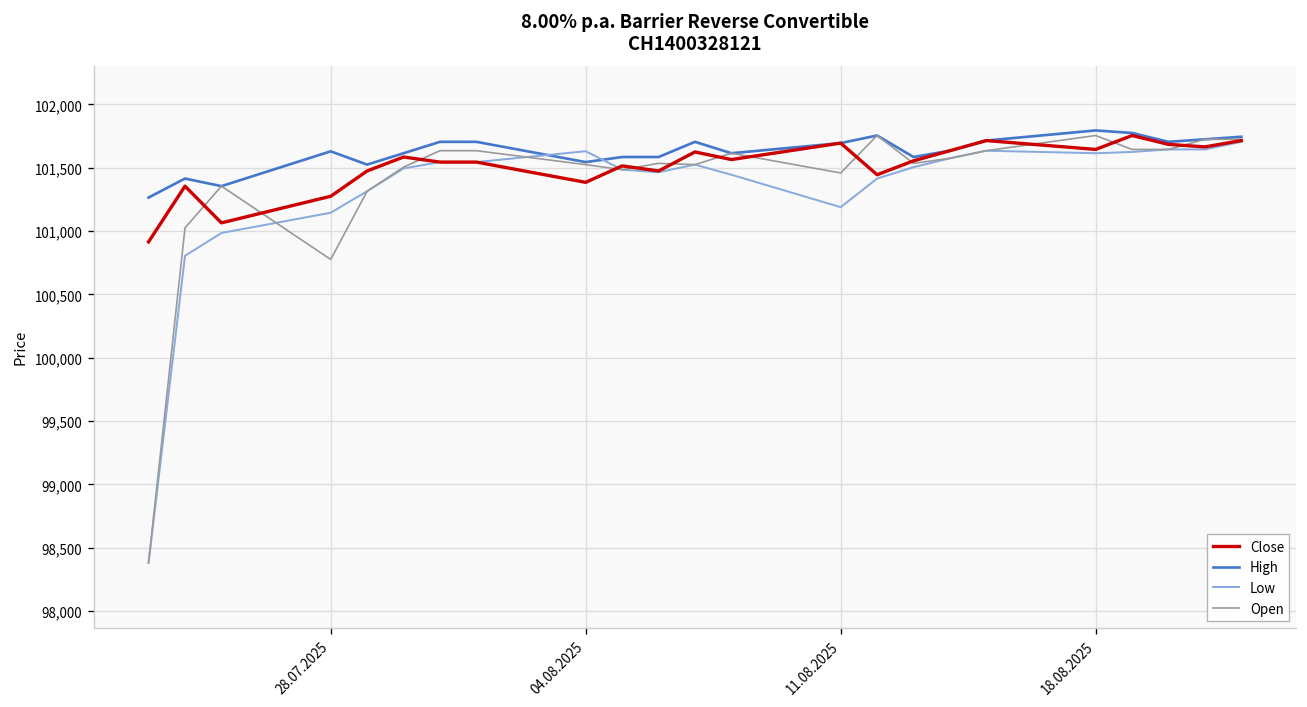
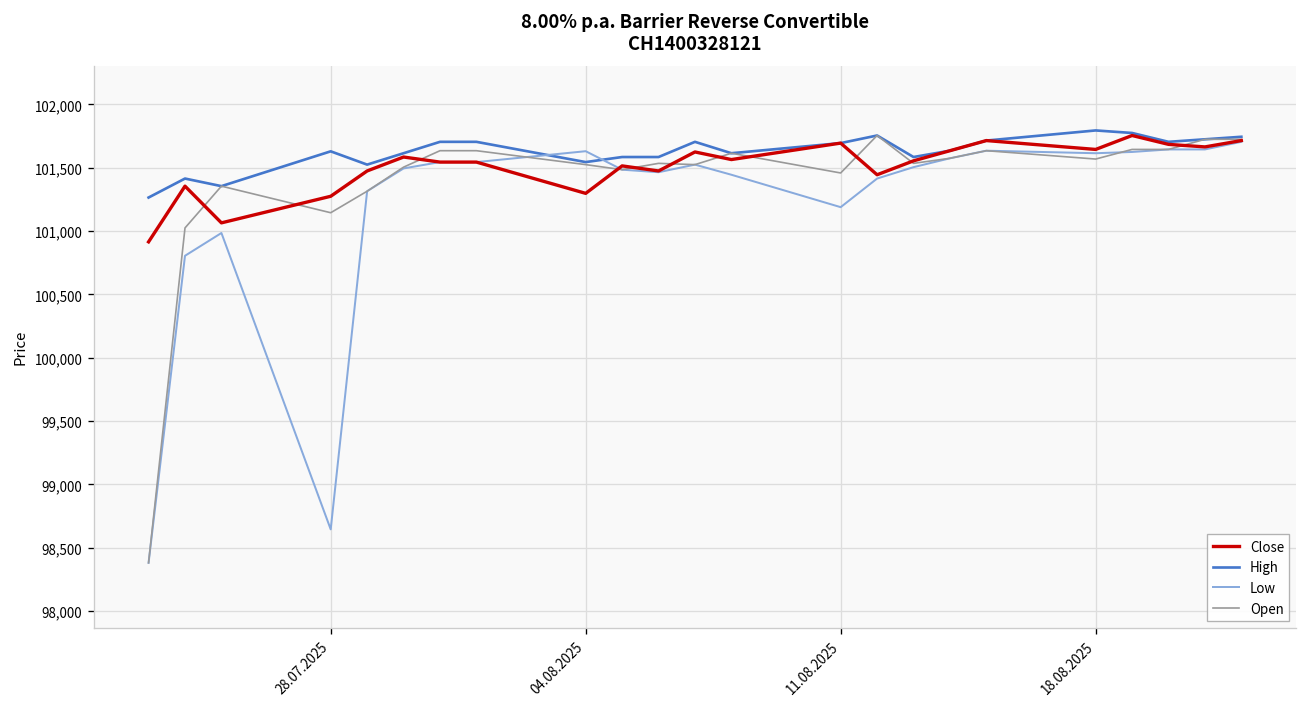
Low, 28.07.2025: 101,150 -> 98,640
Open, 28.07.2025: 100,780 -> 101,150
Close, 04.08.2025: 101,390 -> 101,300
Open, 18.08.2025: 101,760 -> 101,570
